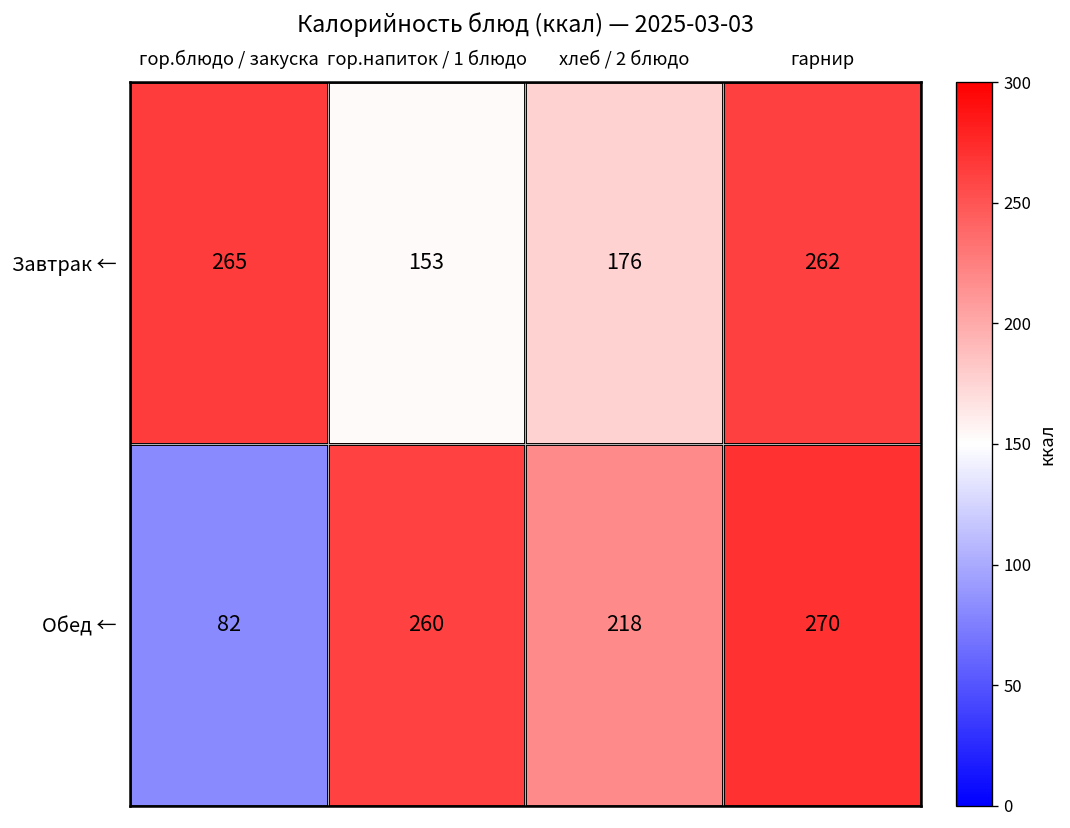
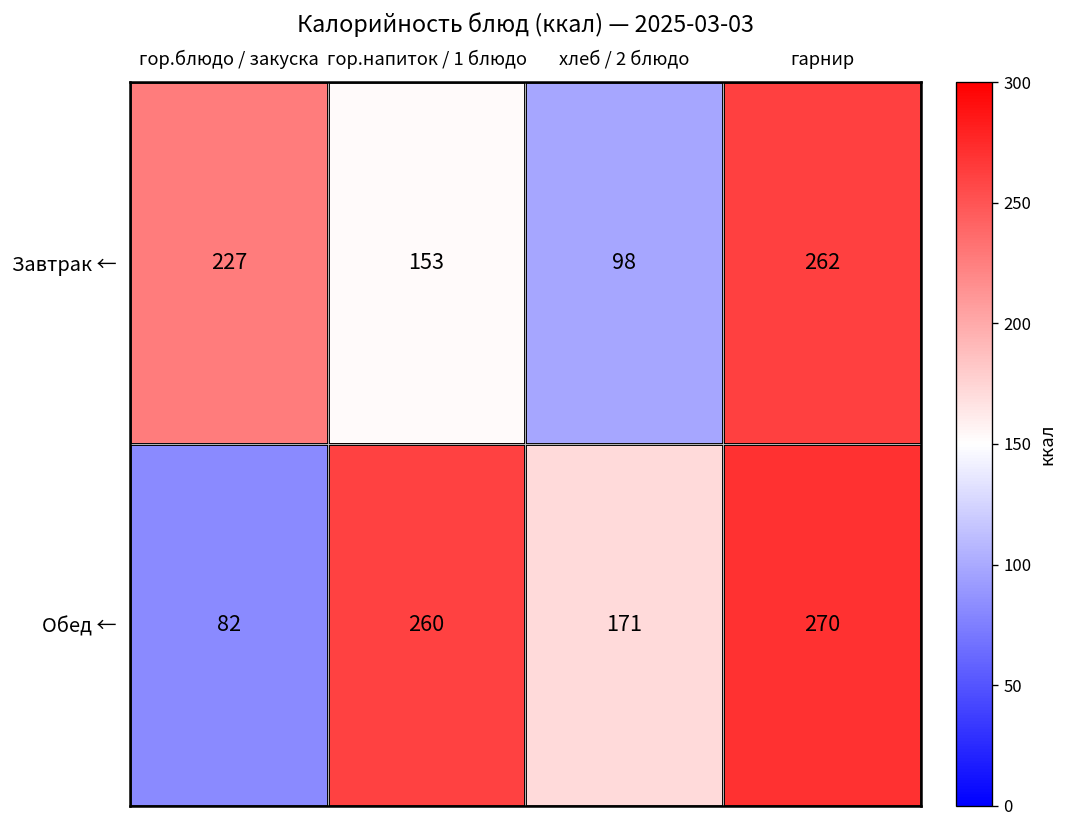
Завтрак ←, гор.блюдо / закуска: 265 -> 227
Завтрак ←, хлеб / 2 блюдо: 176 -> 98
Обед ←, хлеб / 2 блюдо: 218 -> 171
